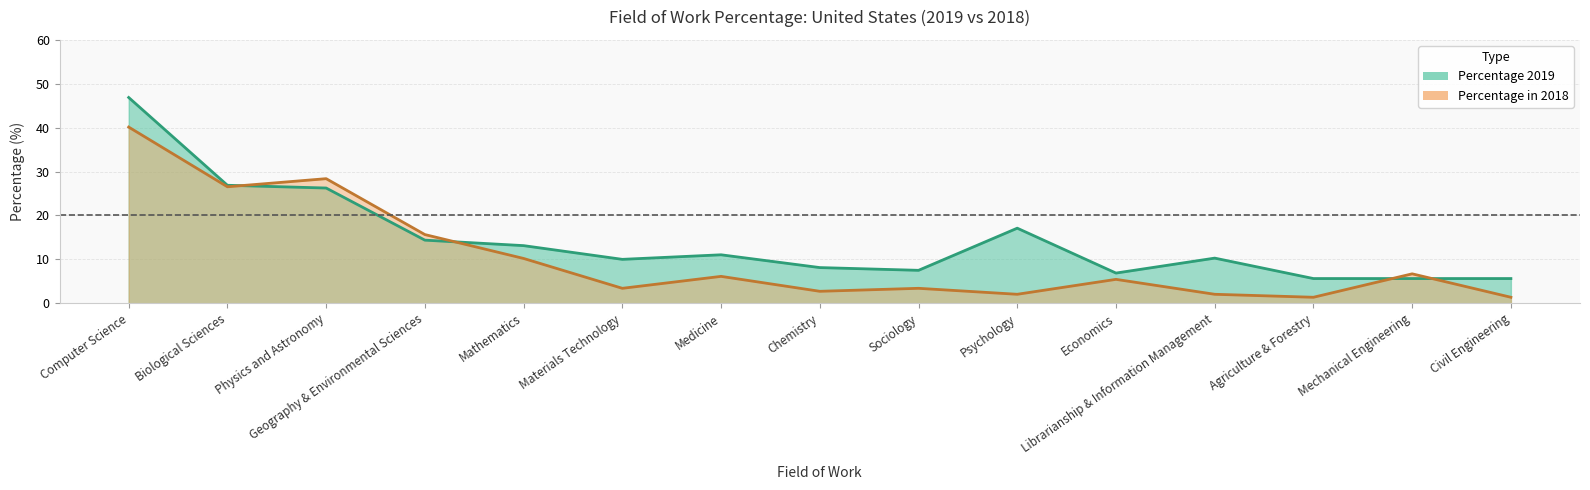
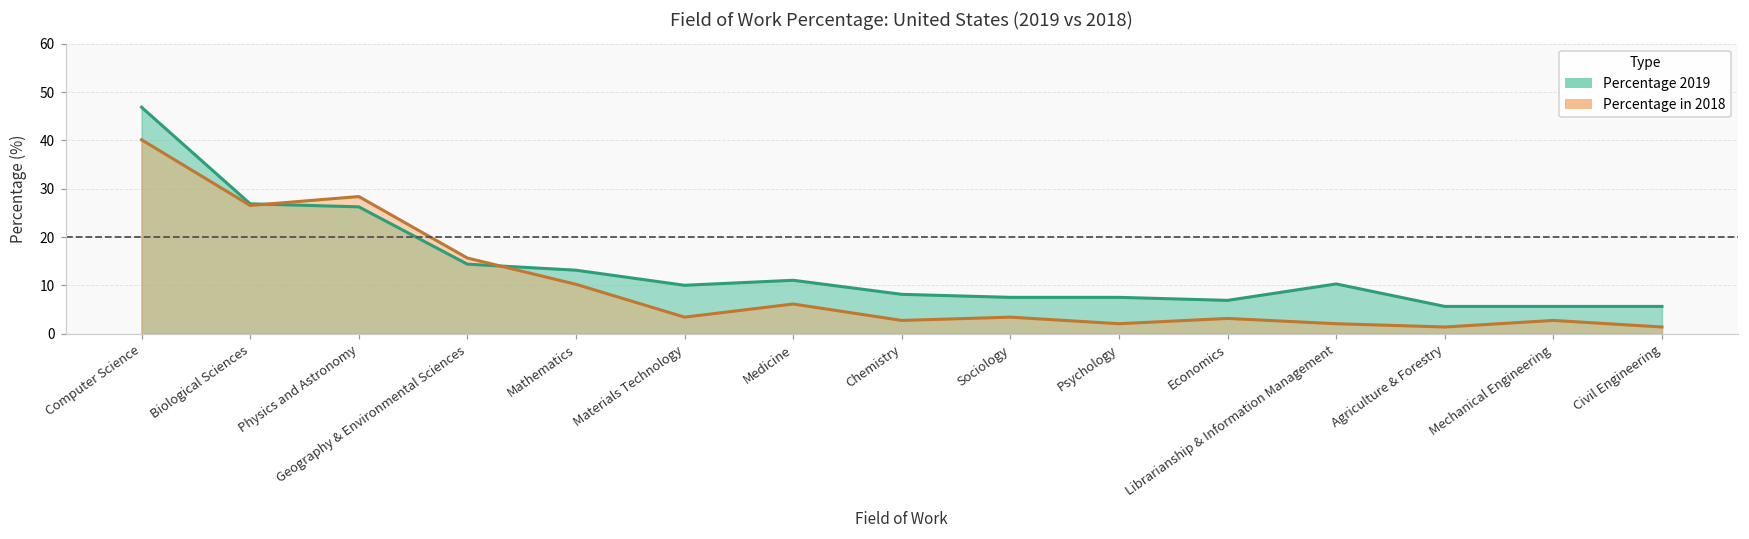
Percentage 2019, Psychology: 17 -> 8
Percentage in 2018, Economics: 5 -> 3
Percentage in 2018, Mechanical Engineering: 7 -> 3
